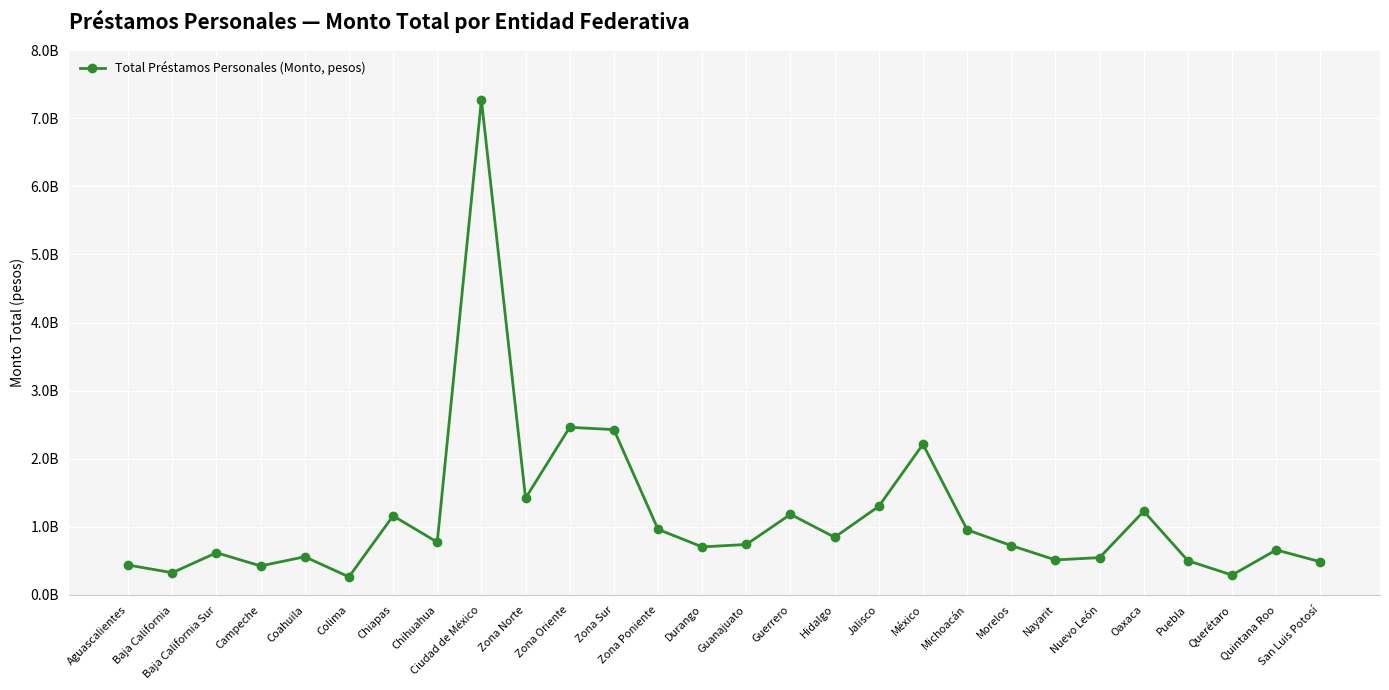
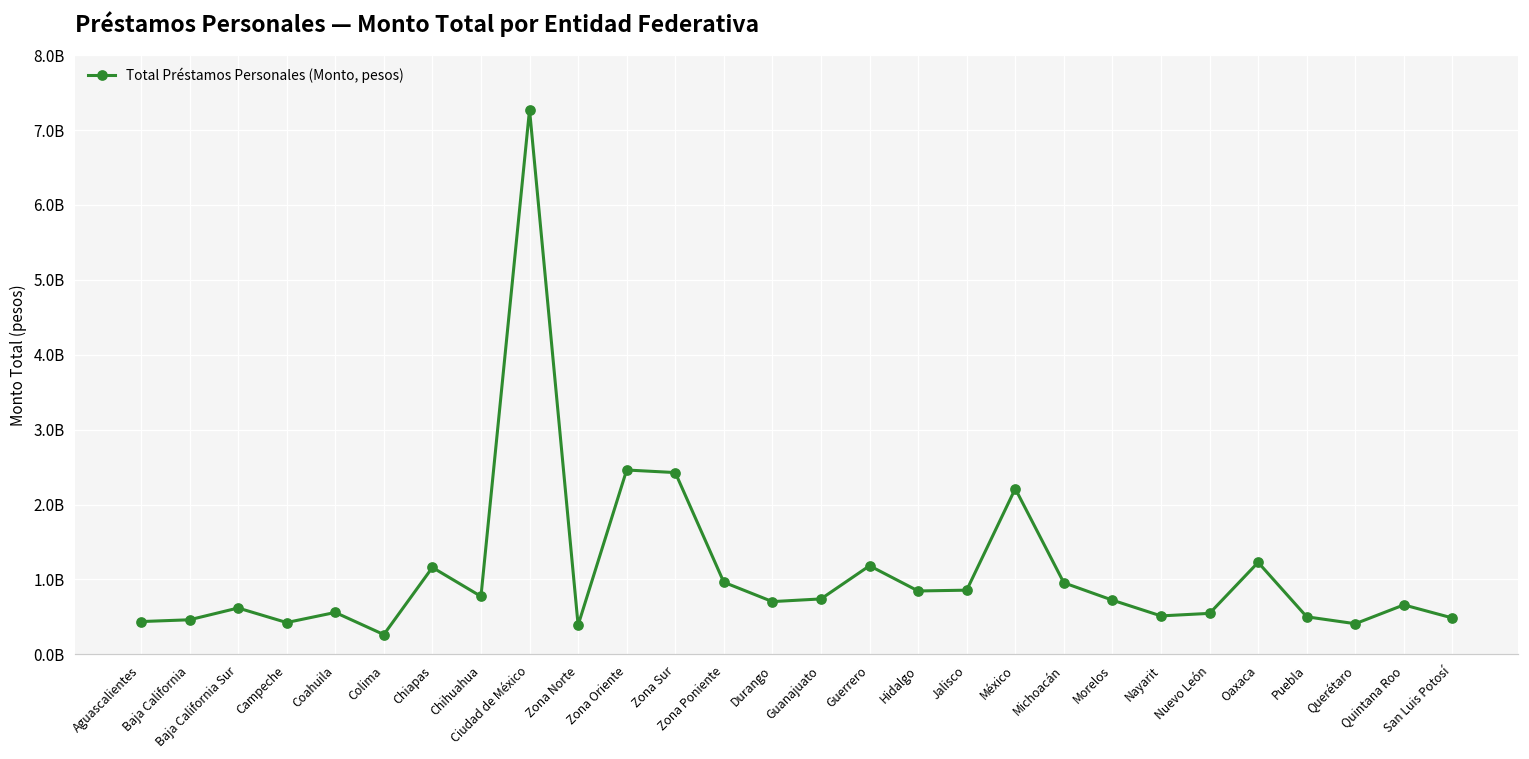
Baja California: 300000000 -> 500000000
Zona Norte: 1400000000 -> 400000000
Jalisco: 1300000000 -> 900000000
Querétaro: 300000000 -> 400000000
